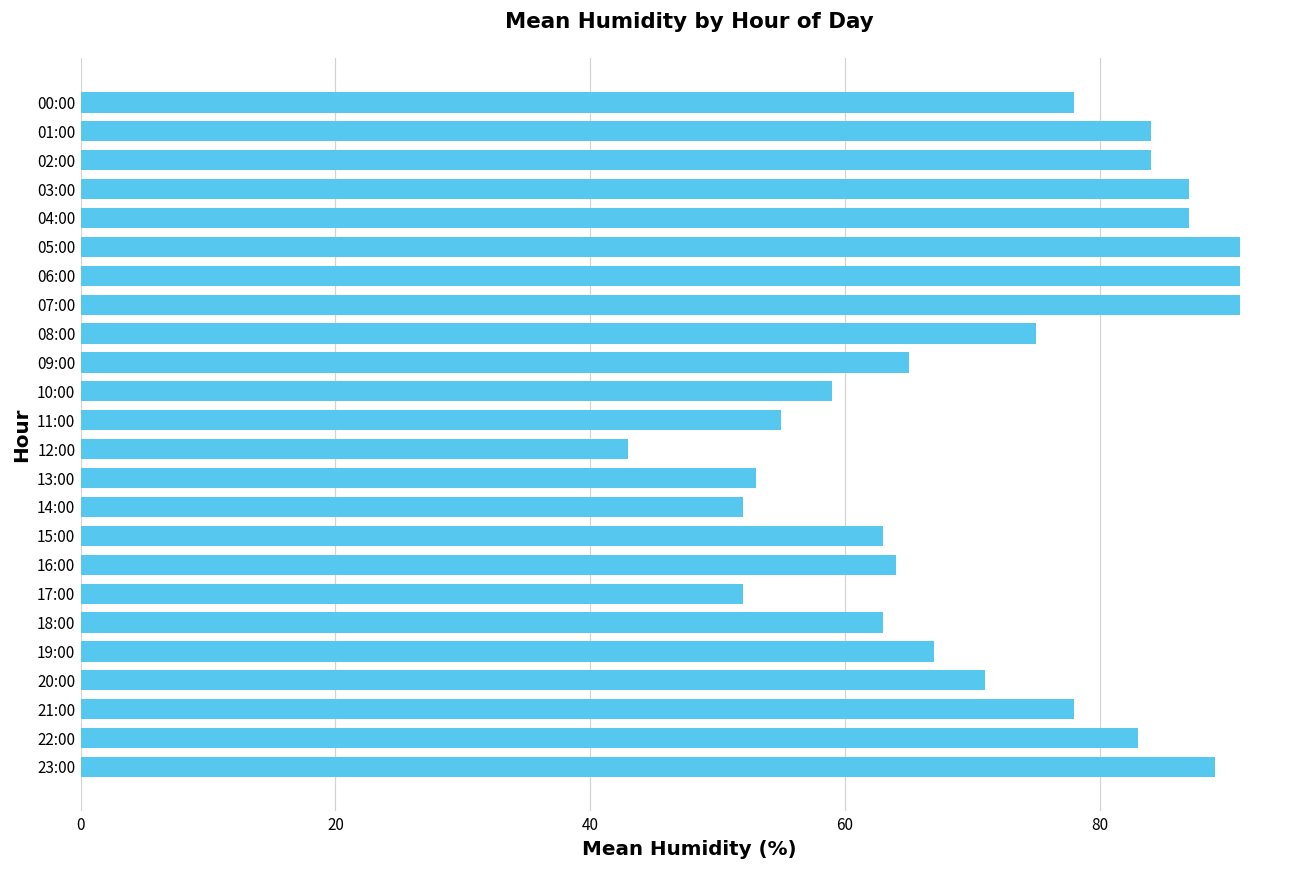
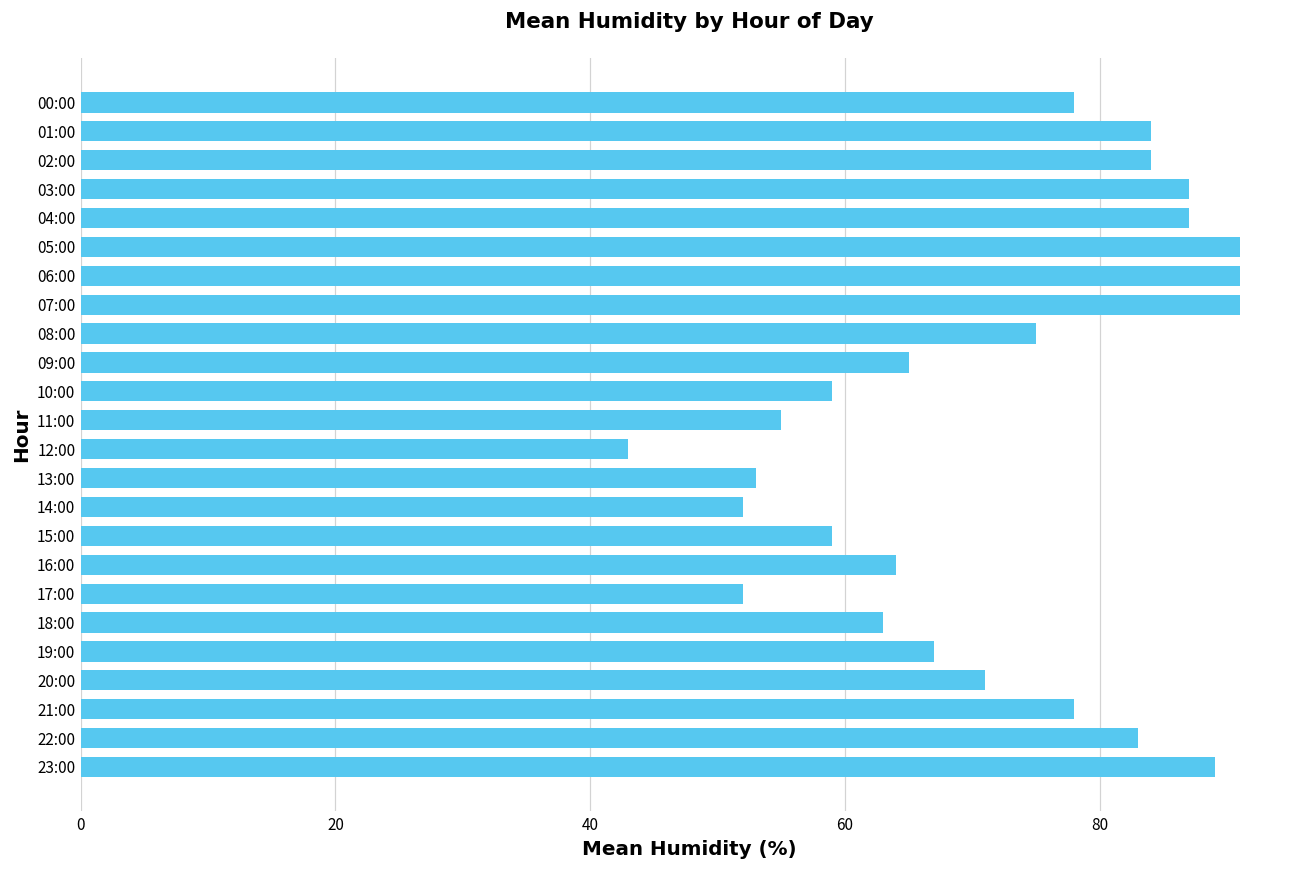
15:00: 63 -> 59
